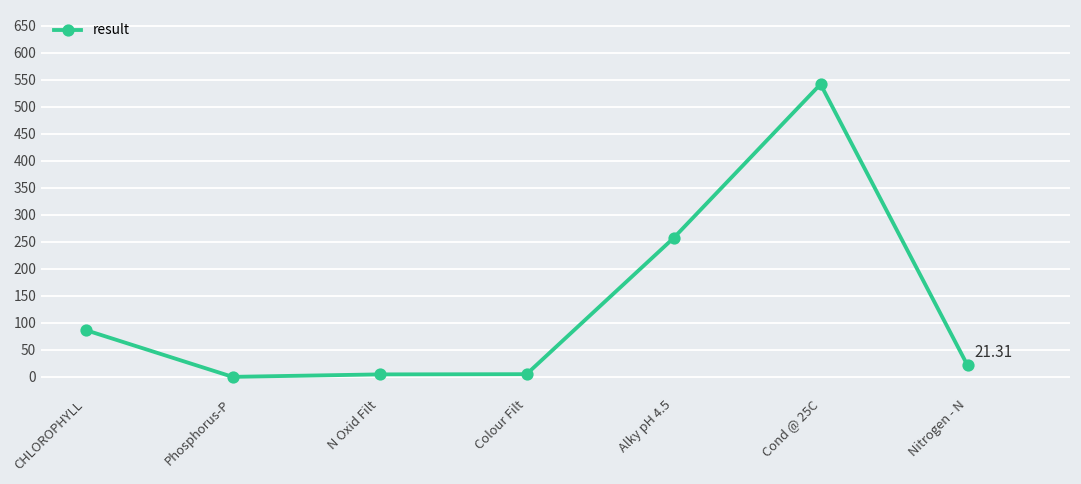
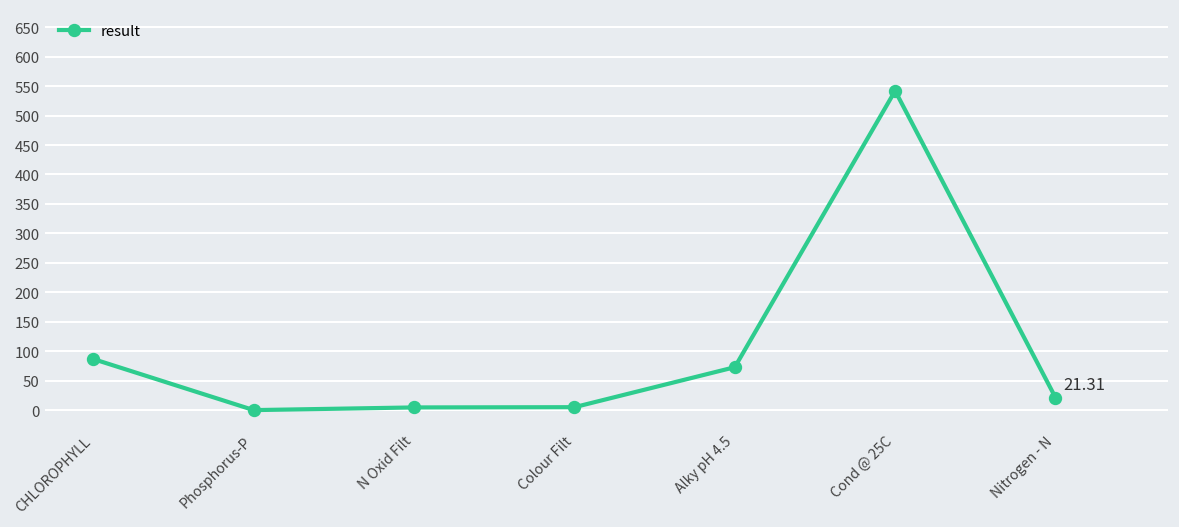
Alky pH 4.5: 260 -> 70
